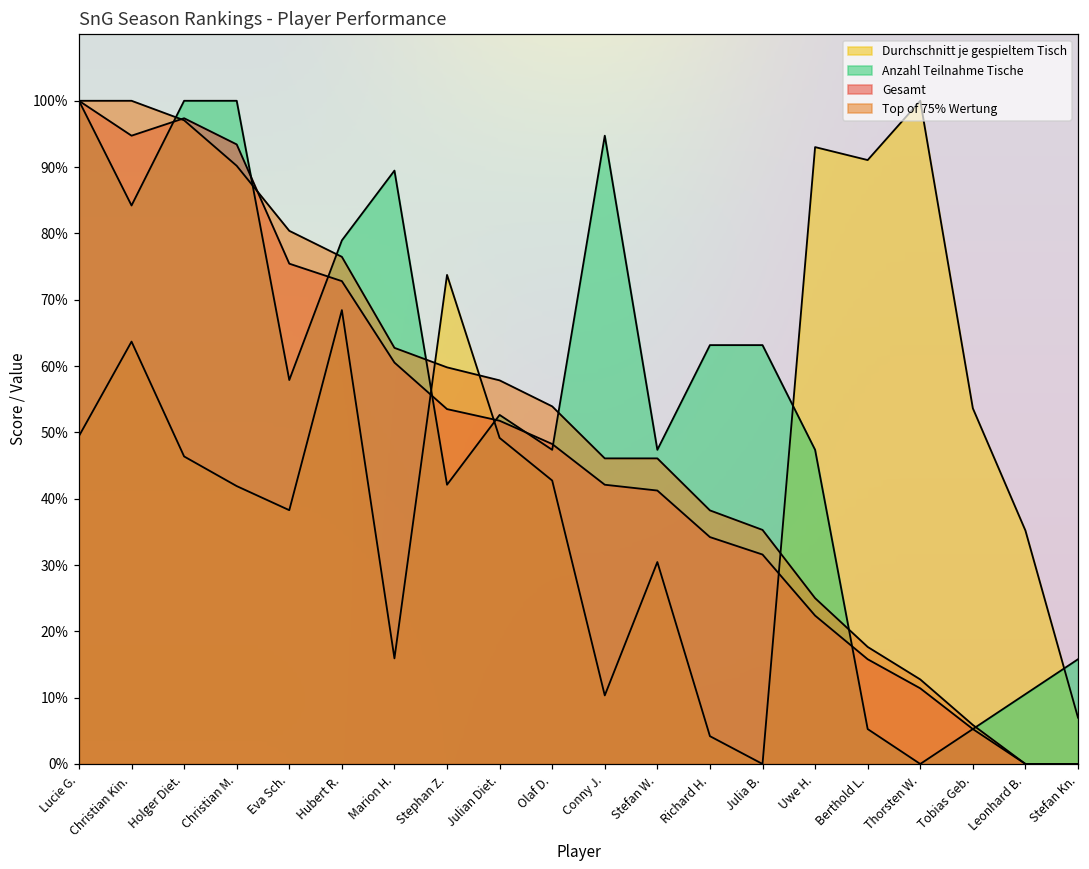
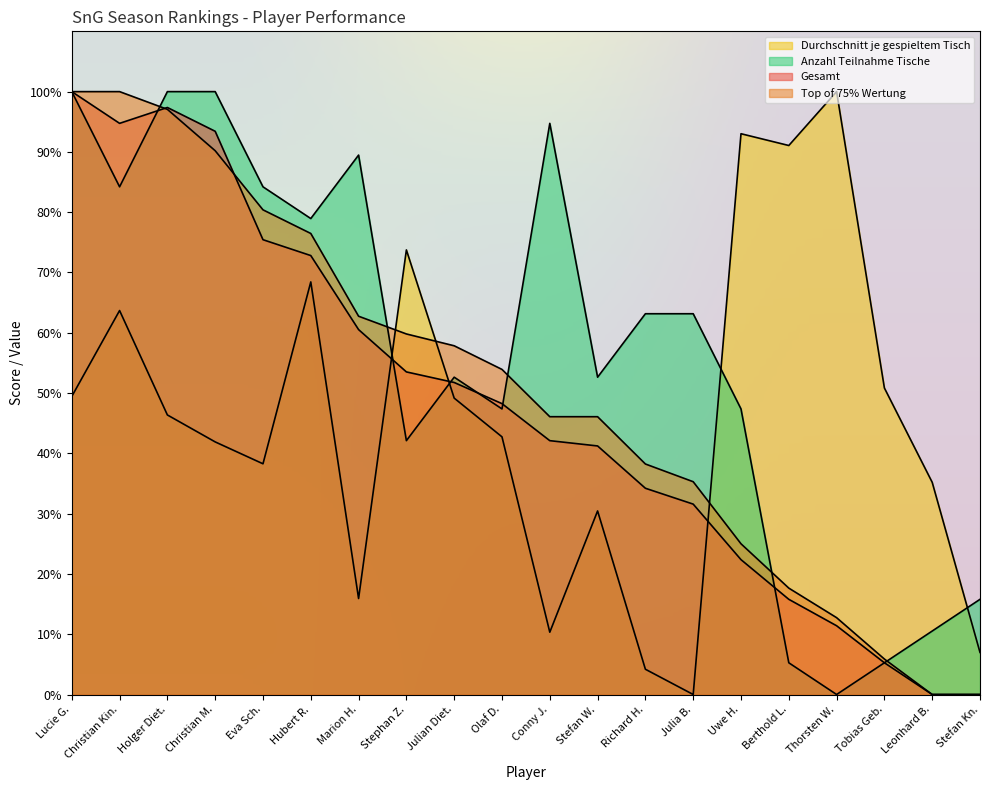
Anzahl Teilnahme Tische, Eva Sch.: 58% -> 84%
Anzahl Teilnahme Tische, Stefan W.: 47% -> 53%
Durchschnitt je gespieltem Tisch, Tobias Geb.: 54% -> 51%
